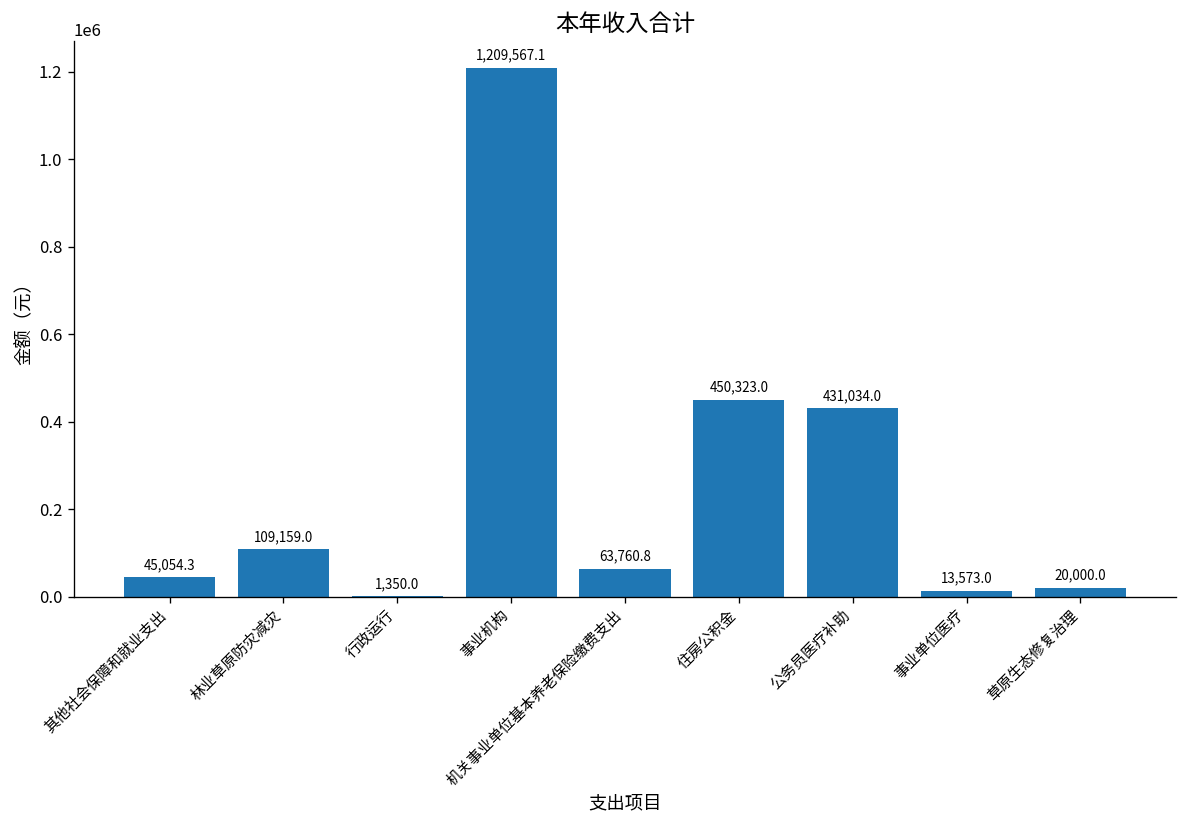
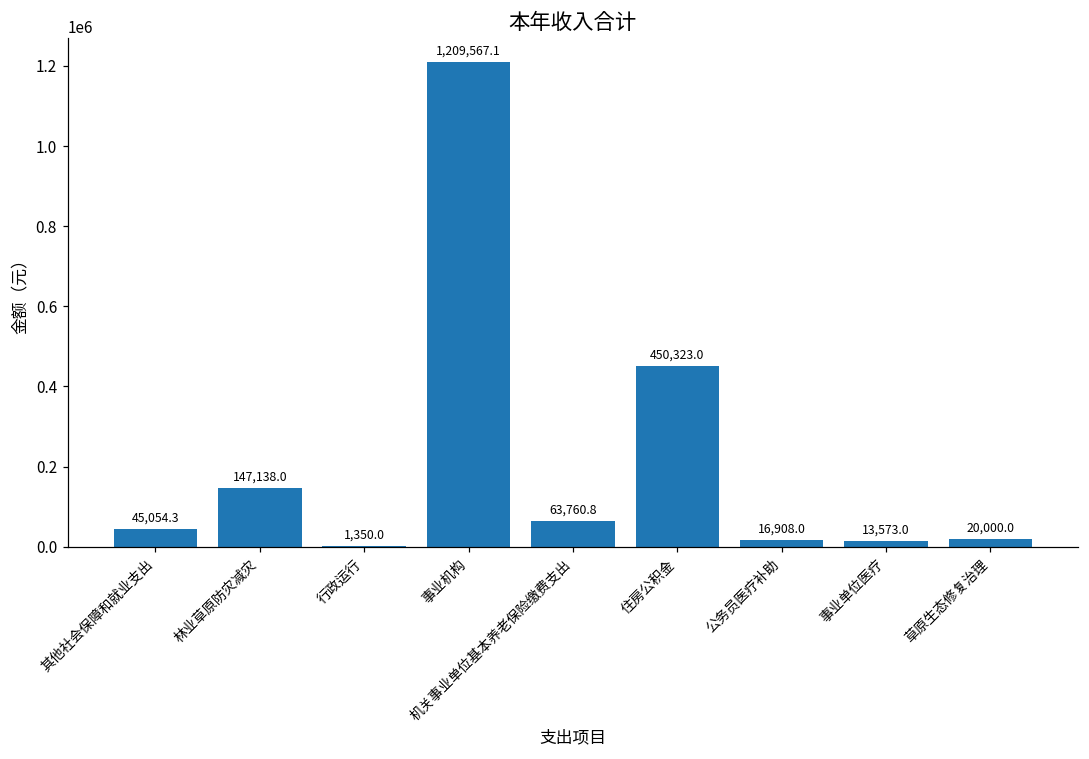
林业草原防灾减灾: 109,159.0 -> 147,138.0
公务员医疗补助: 431,034.0 -> 16,908.0
